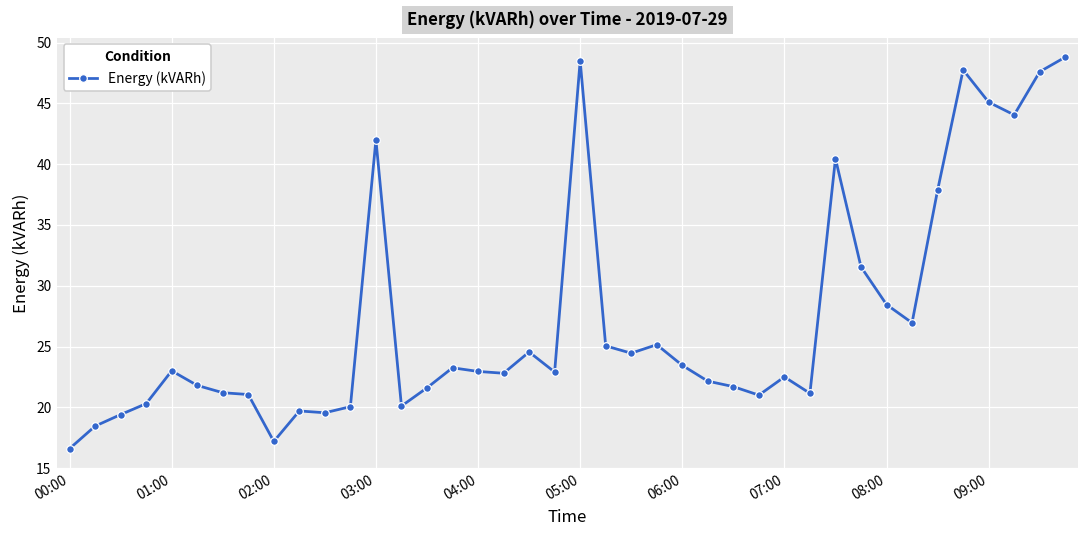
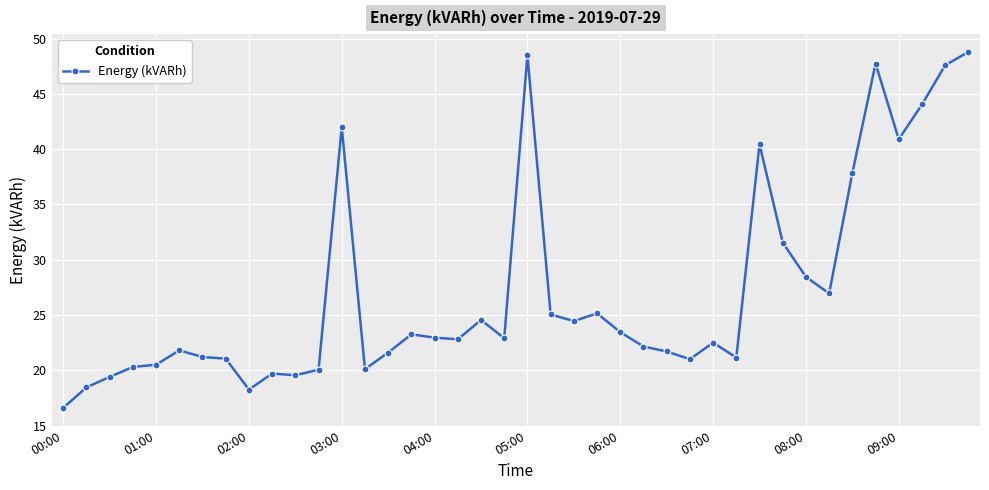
01:00: 23.0 -> 20.5
02:00: 17.2 -> 18.3
09:00: 45.1 -> 40.9
